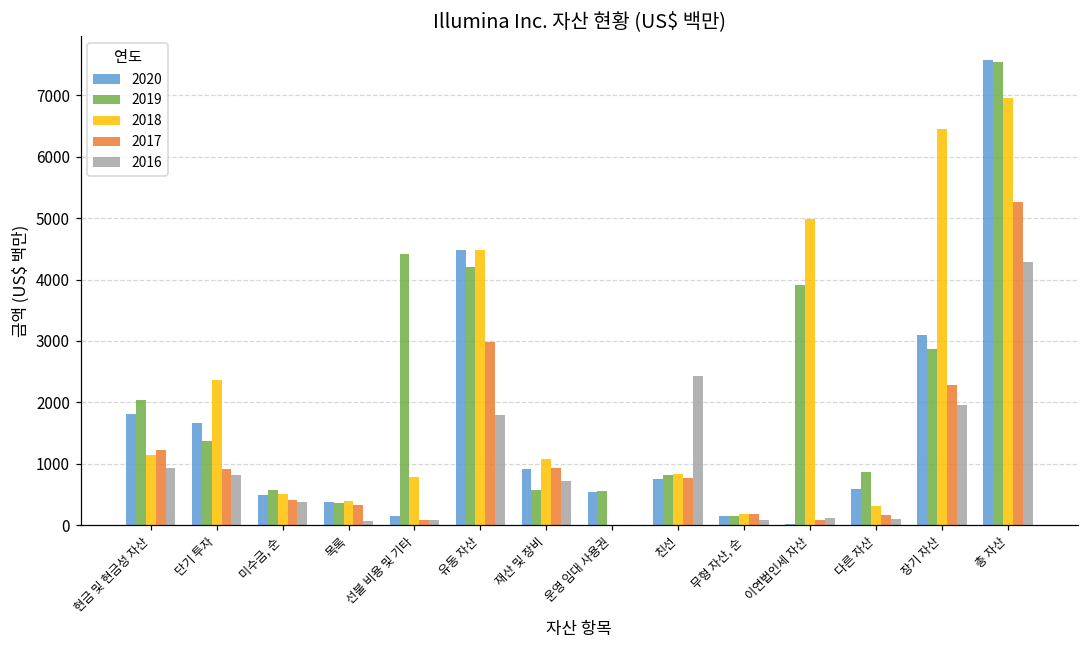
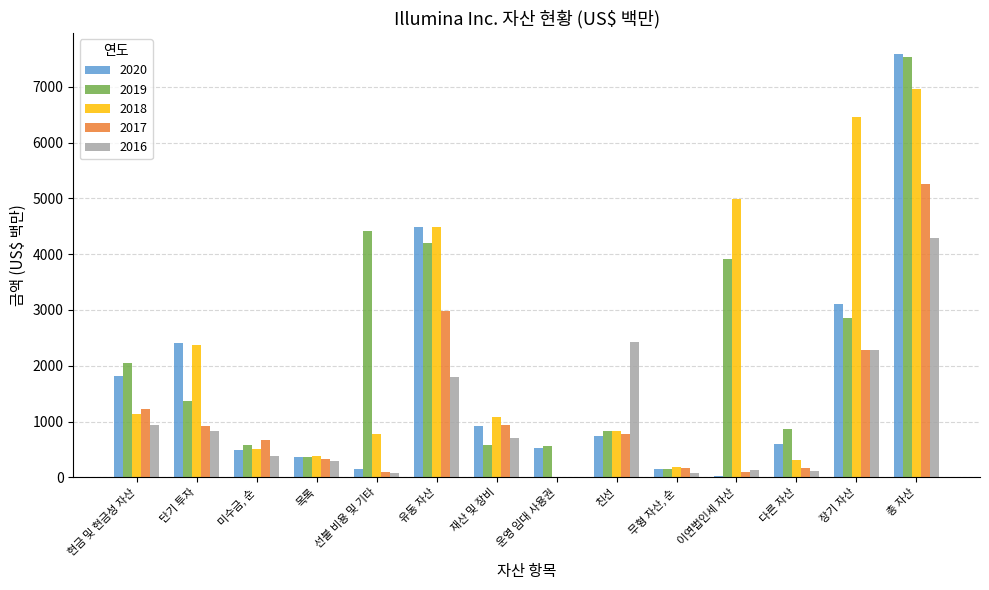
2020, 단기 투자: 1700 -> 2400
2017, 미수금, 순: 400 -> 700
2016, 목록: 100 -> 300
2016, 장기 자산: 2000 -> 2300
